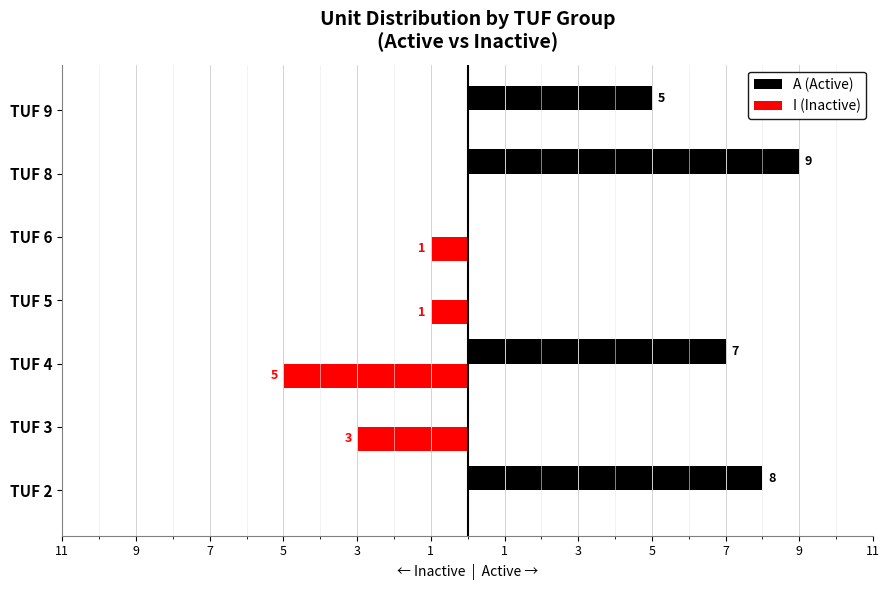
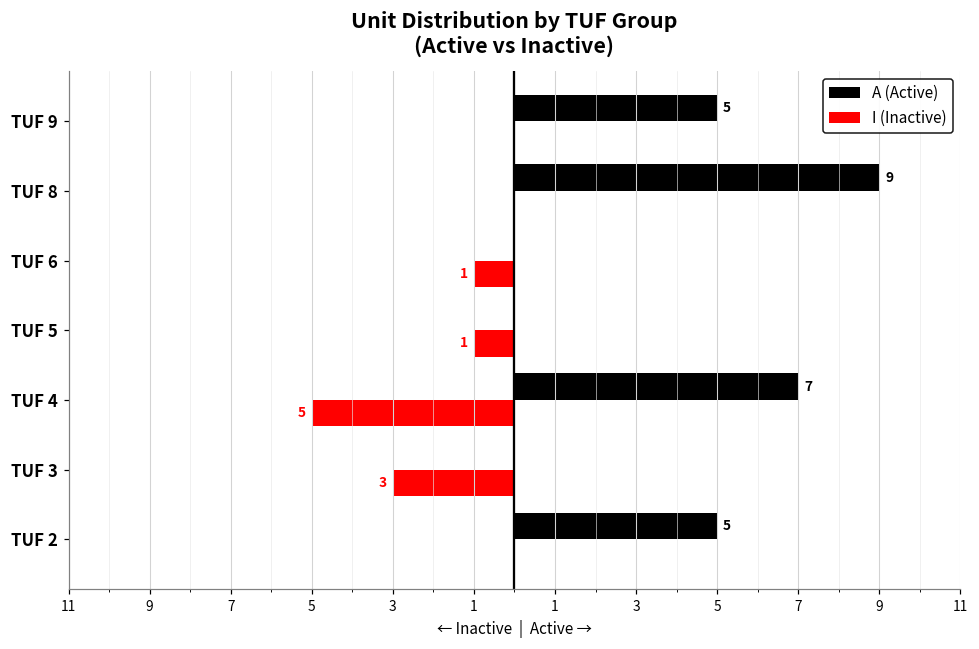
A (Active), TUF 2: 8 -> 5
